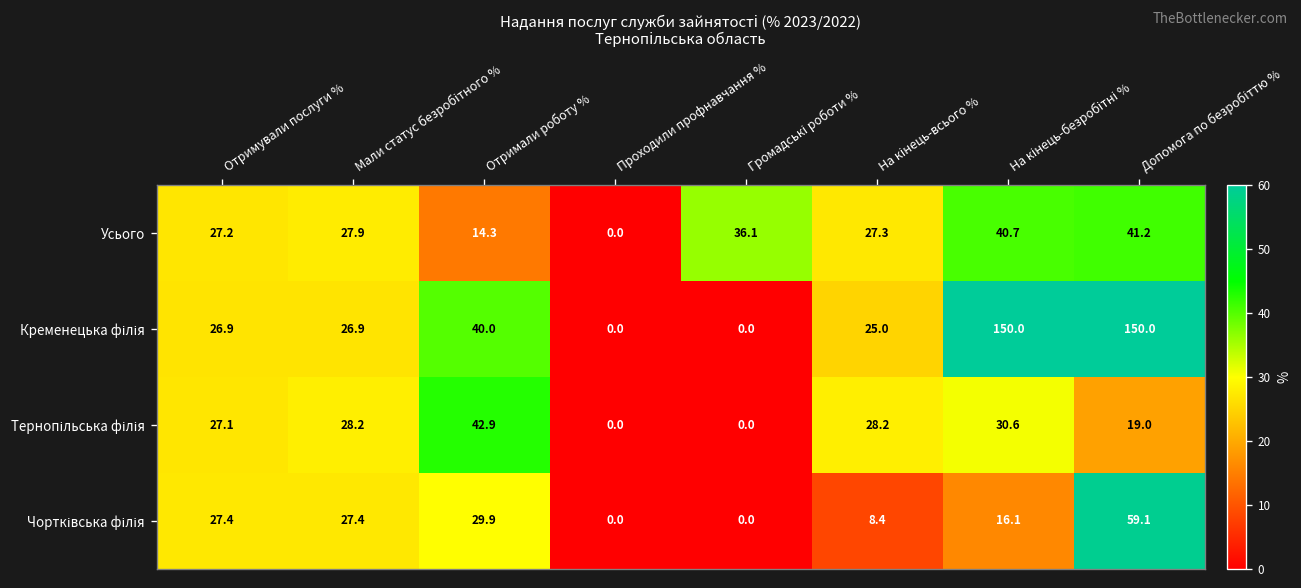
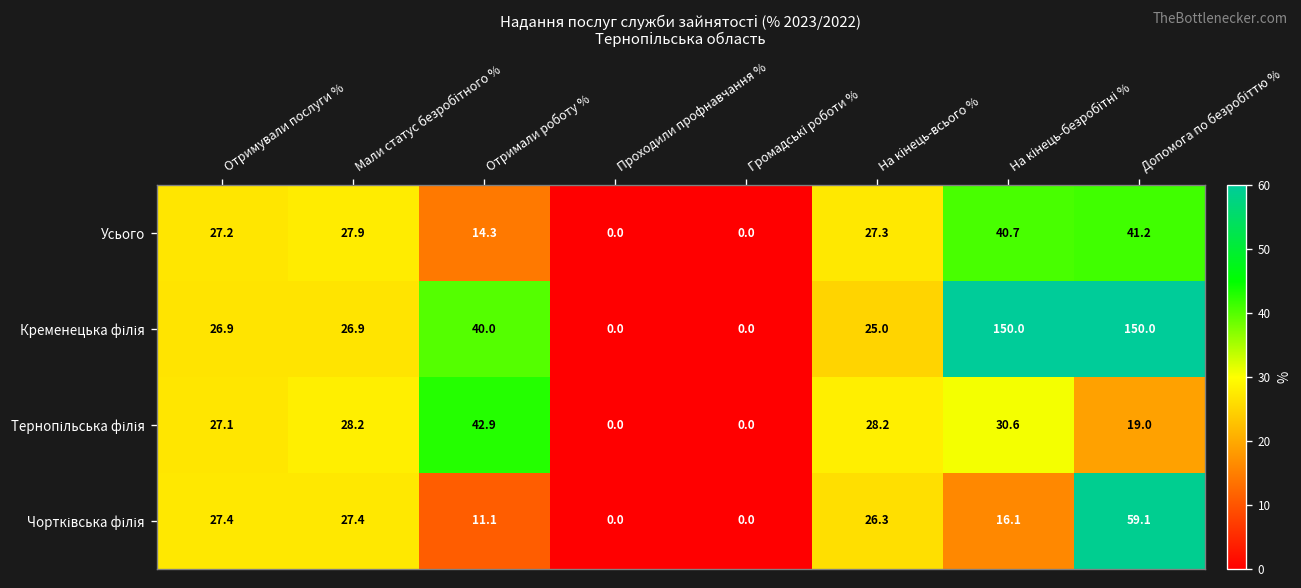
Усього, Громадські роботи %: 36.1 -> 0.0
Чортківська філія, Отримали роботу %: 29.9 -> 11.1
Чортківська філія, На кінець-всього %: 8.4 -> 26.3
